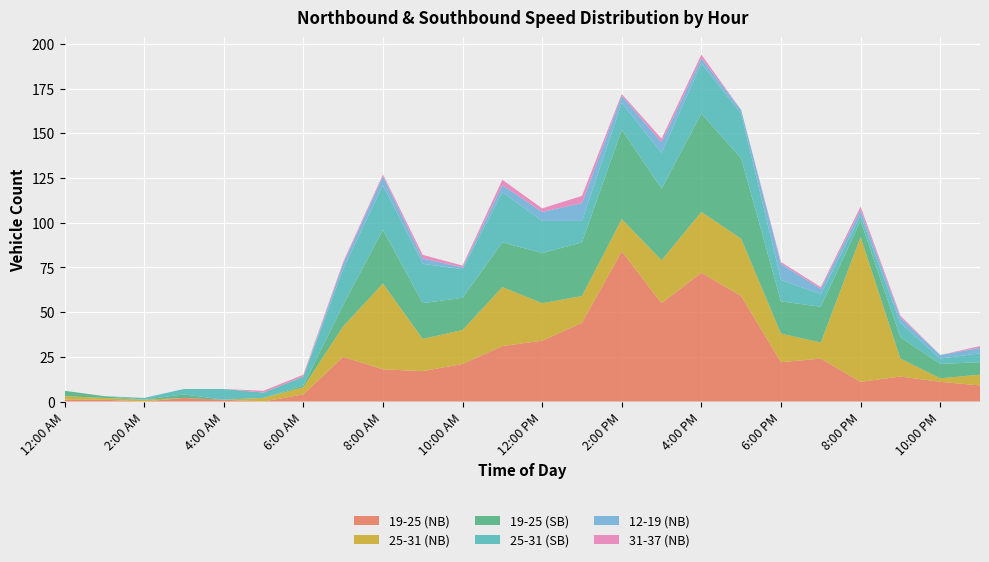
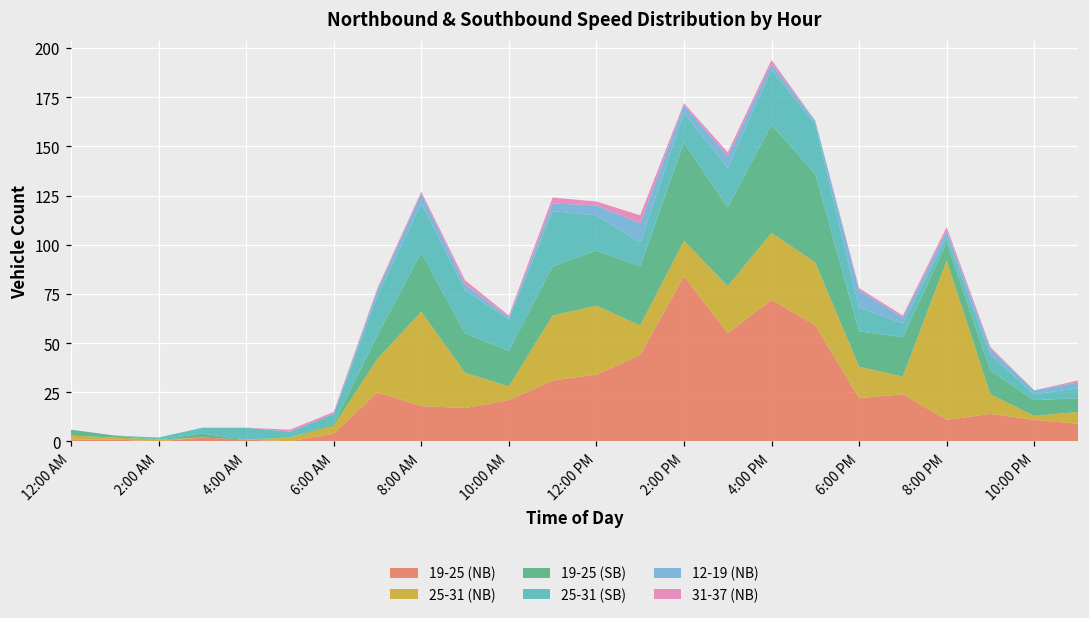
25-31 (NB), 10:00 AM: 19 -> 7
25-31 (NB), 12:00 PM: 21 -> 35
